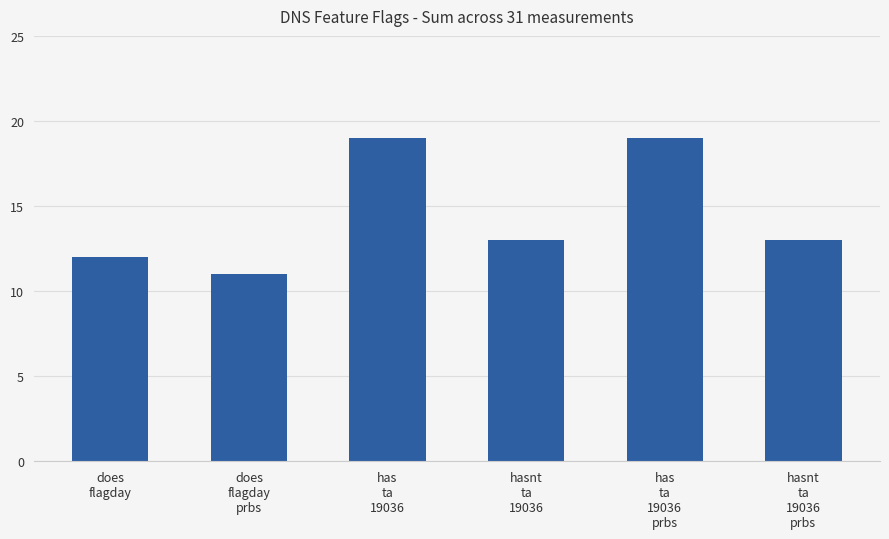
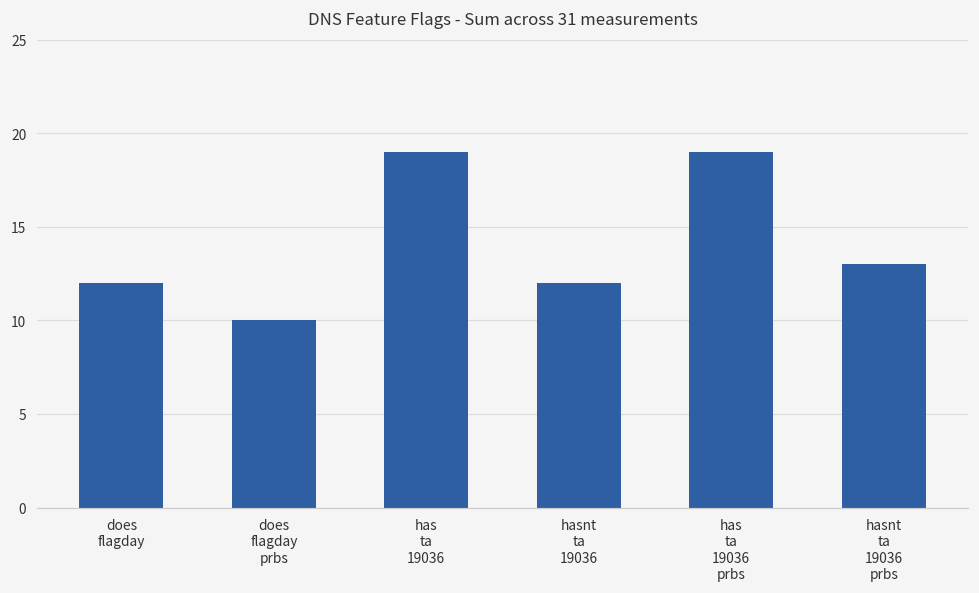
does flagday prbs: 11 -> 10
hasnt ta 19036: 13 -> 12
